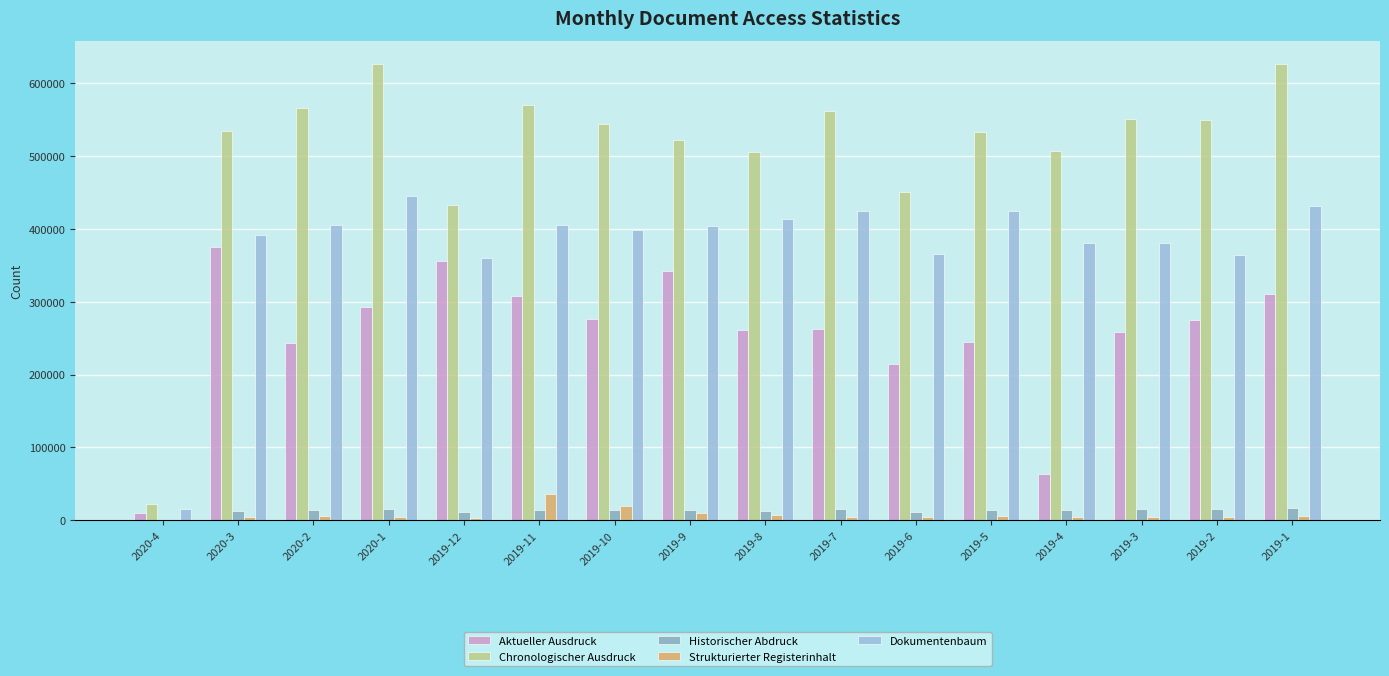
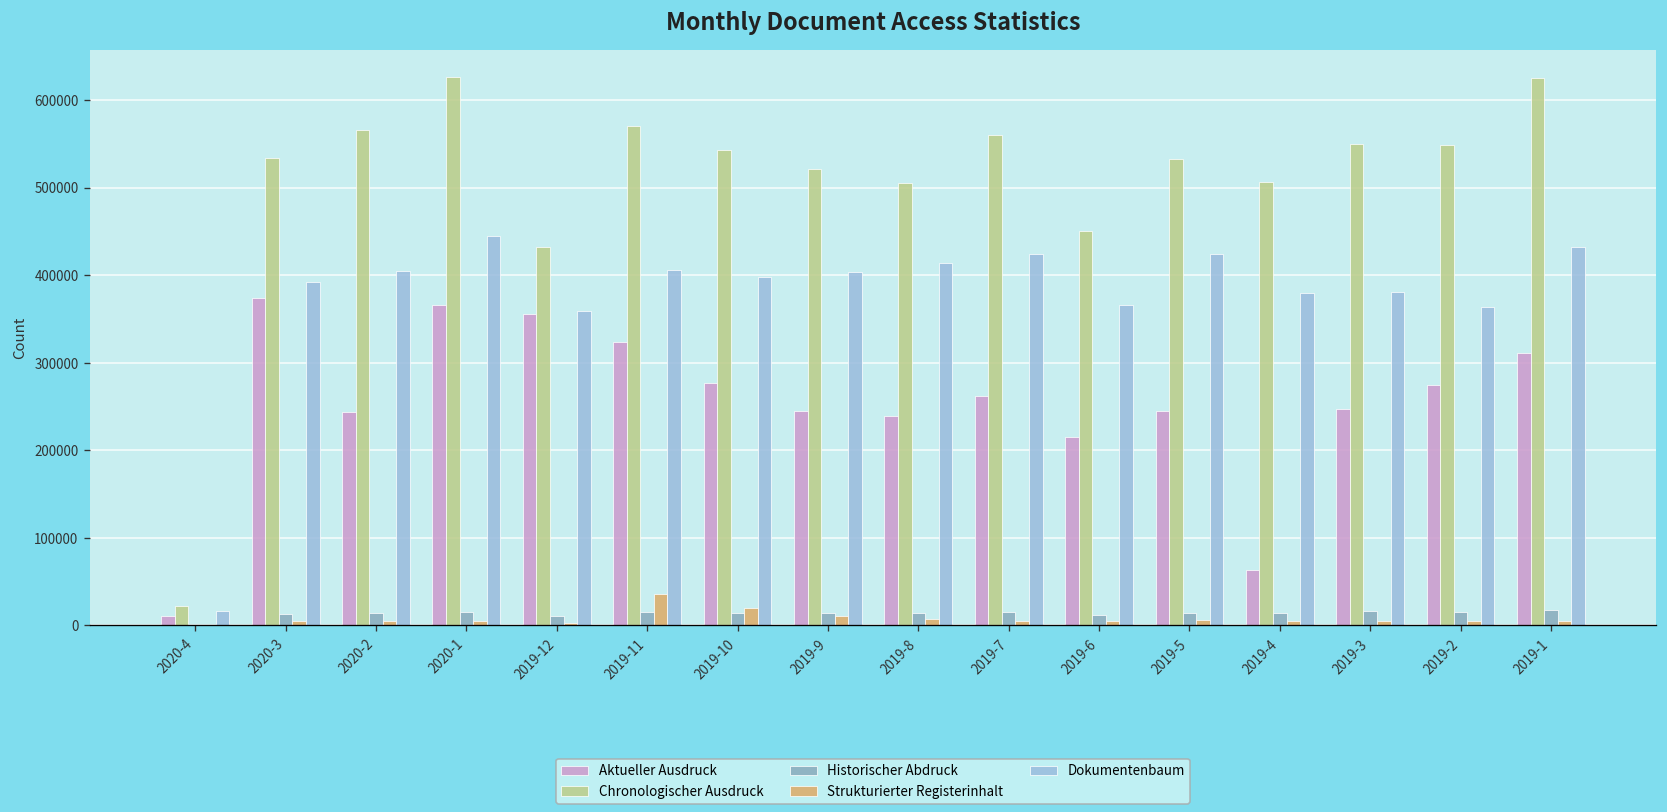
Aktueller Ausdruck, 2020-1: 290000 -> 370000
Aktueller Ausdruck, 2019-11: 310000 -> 320000
Aktueller Ausdruck, 2019-9: 340000 -> 240000
Aktueller Ausdruck, 2019-8: 260000 -> 240000
Aktueller Ausdruck, 2019-3: 260000 -> 250000
